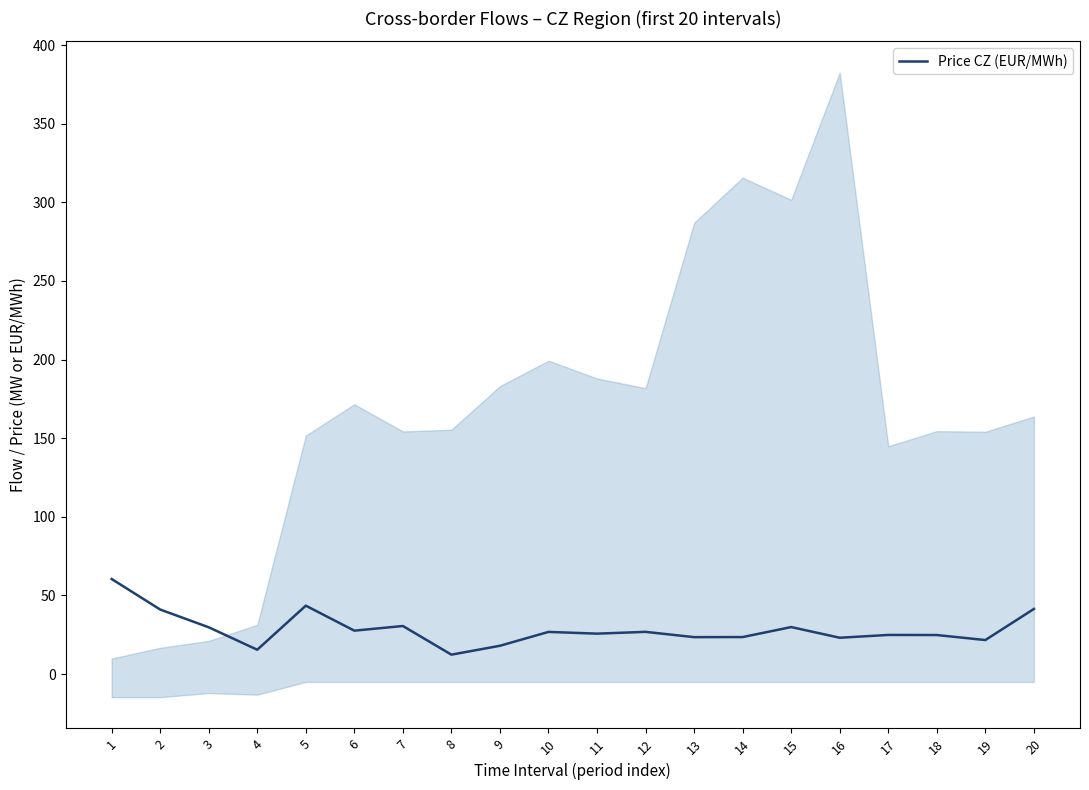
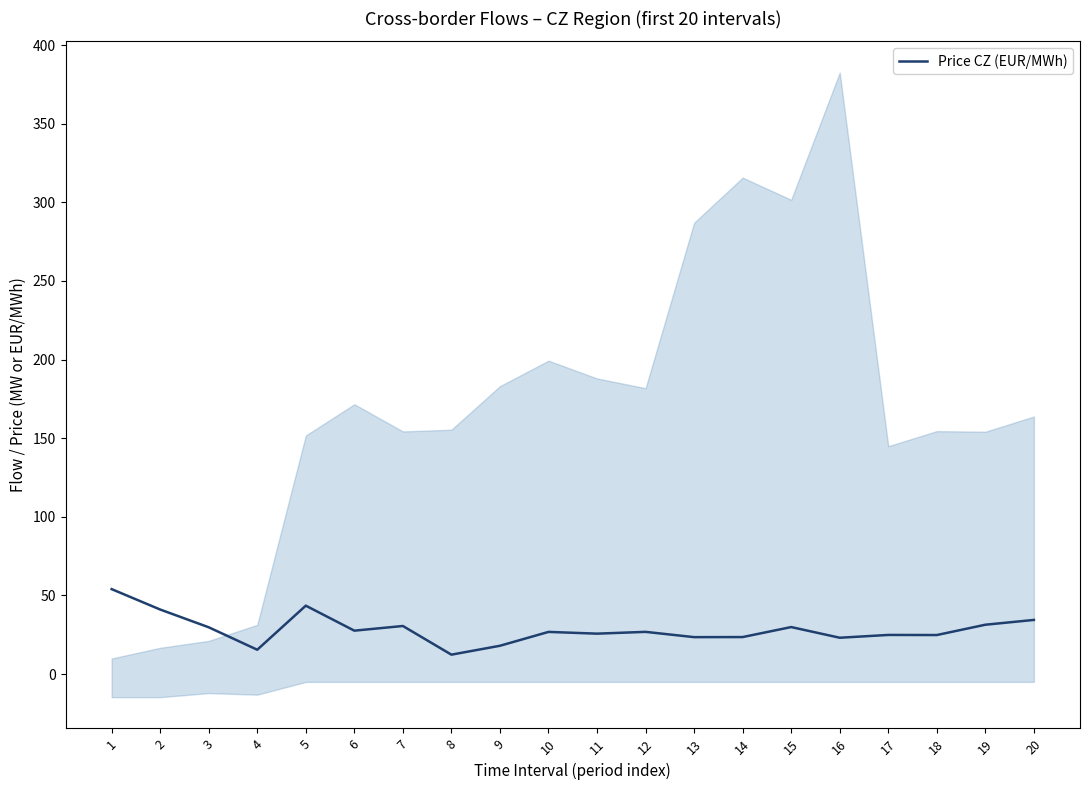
Price CZ (EUR/MWh), 1: 60 -> 54
Price CZ (EUR/MWh), 19: 22 -> 31
Price CZ (EUR/MWh), 20: 41 -> 34
